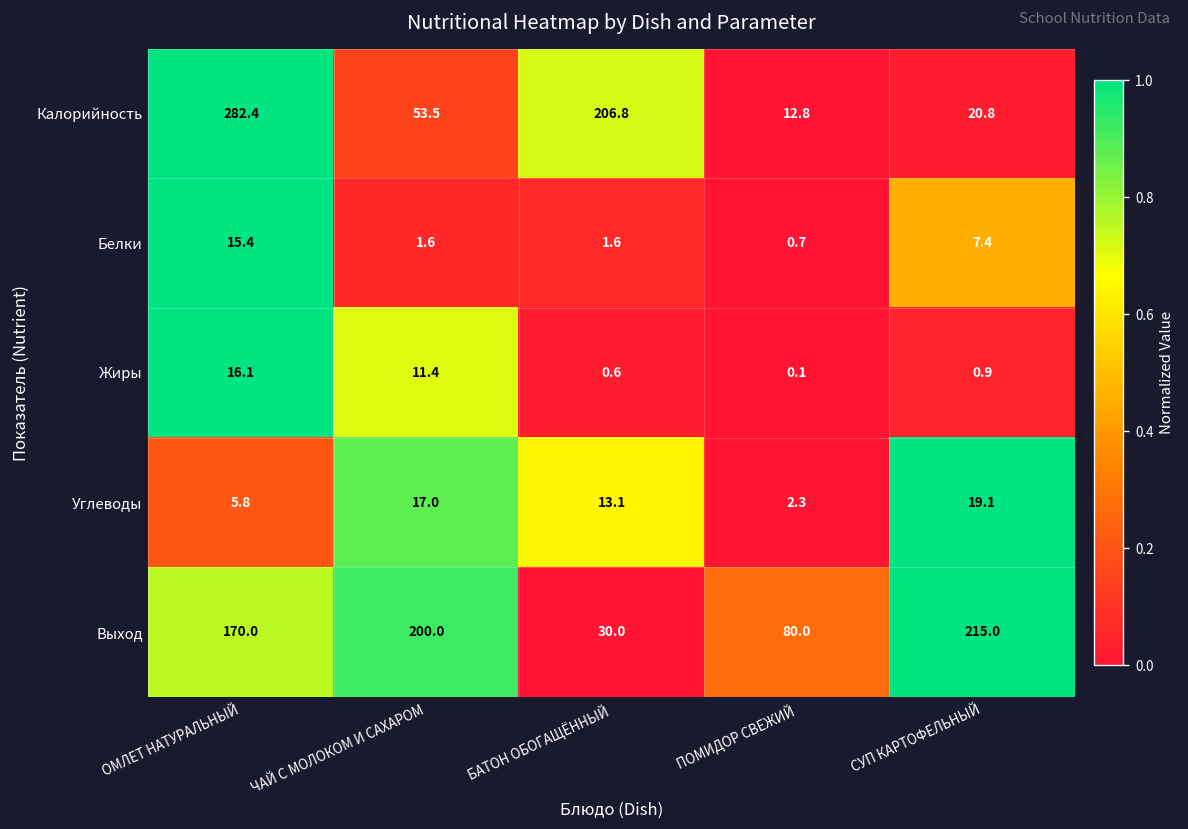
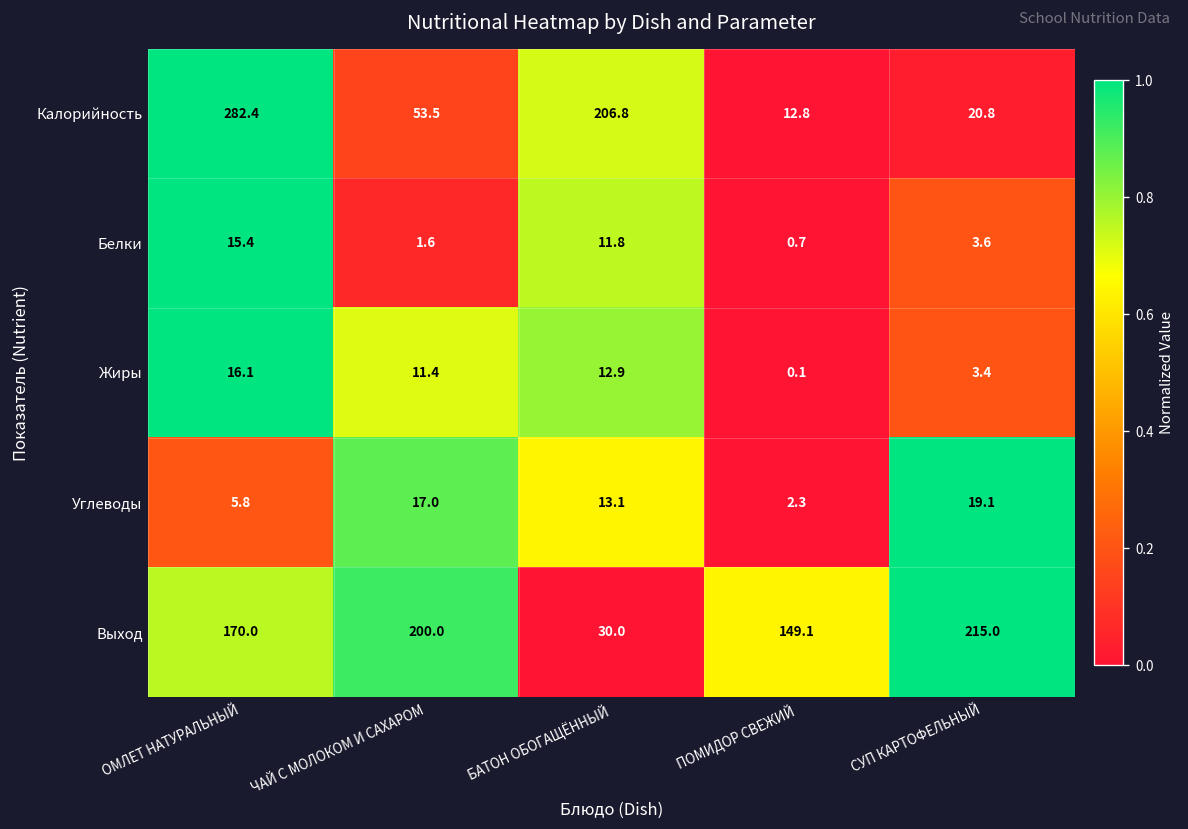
Белки, БАТОН ОБОГАЩЁННЫЙ: 1.6 -> 11.8
Белки, СУП КАРТОФЕЛЬНЫЙ: 7.4 -> 3.6
Жиры, БАТОН ОБОГАЩЁННЫЙ: 0.6 -> 12.9
Жиры, СУП КАРТОФЕЛЬНЫЙ: 0.9 -> 3.4
Выход, ПОМИДОР СВЕЖИЙ: 80.0 -> 149.1
